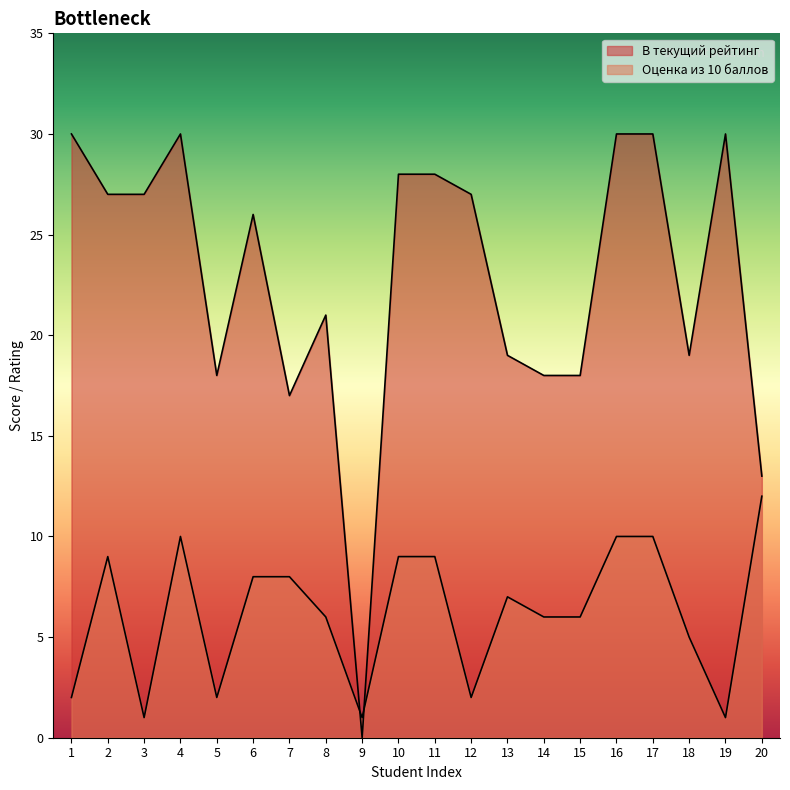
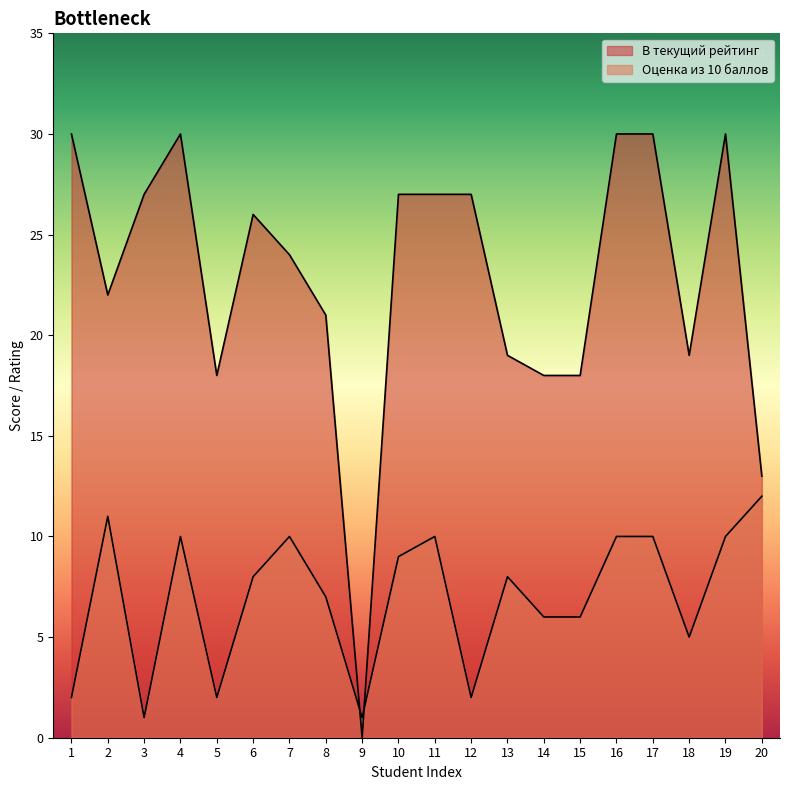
В текущий рейтинг, 2: 27 -> 22
Оценка из 10 баллов, 2: 9 -> 11
В текущий рейтинг, 7: 17 -> 24
Оценка из 10 баллов, 7: 8 -> 10
Оценка из 10 баллов, 8: 6 -> 7
В текущий рейтинг, 10: 28 -> 27
В текущий рейтинг, 11: 28 -> 27
Оценка из 10 баллов, 11: 9 -> 10
Оценка из 10 баллов, 13: 7 -> 8
Оценка из 10 баллов, 19: 1 -> 10
